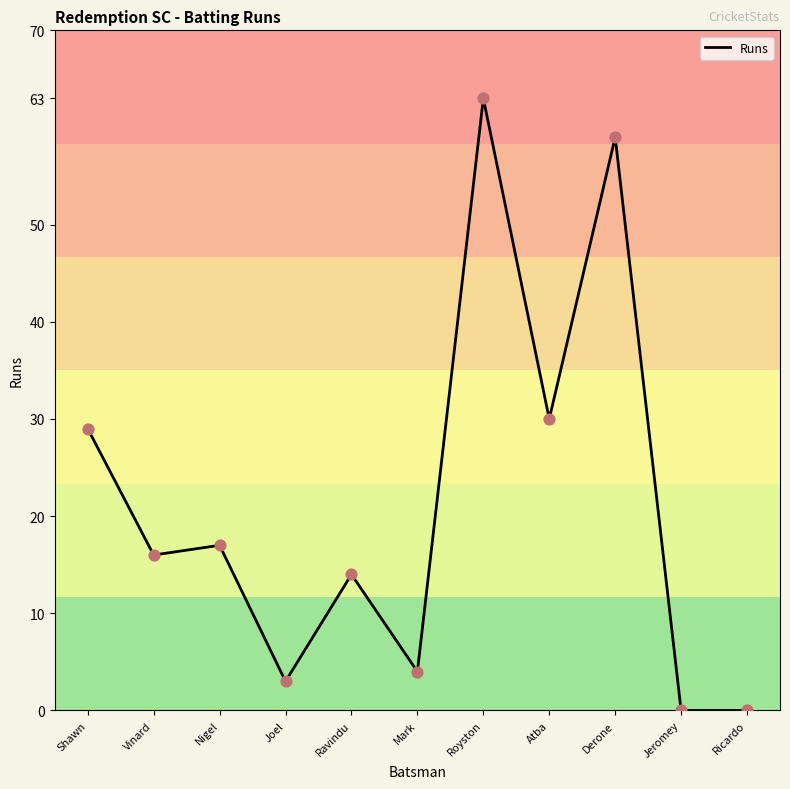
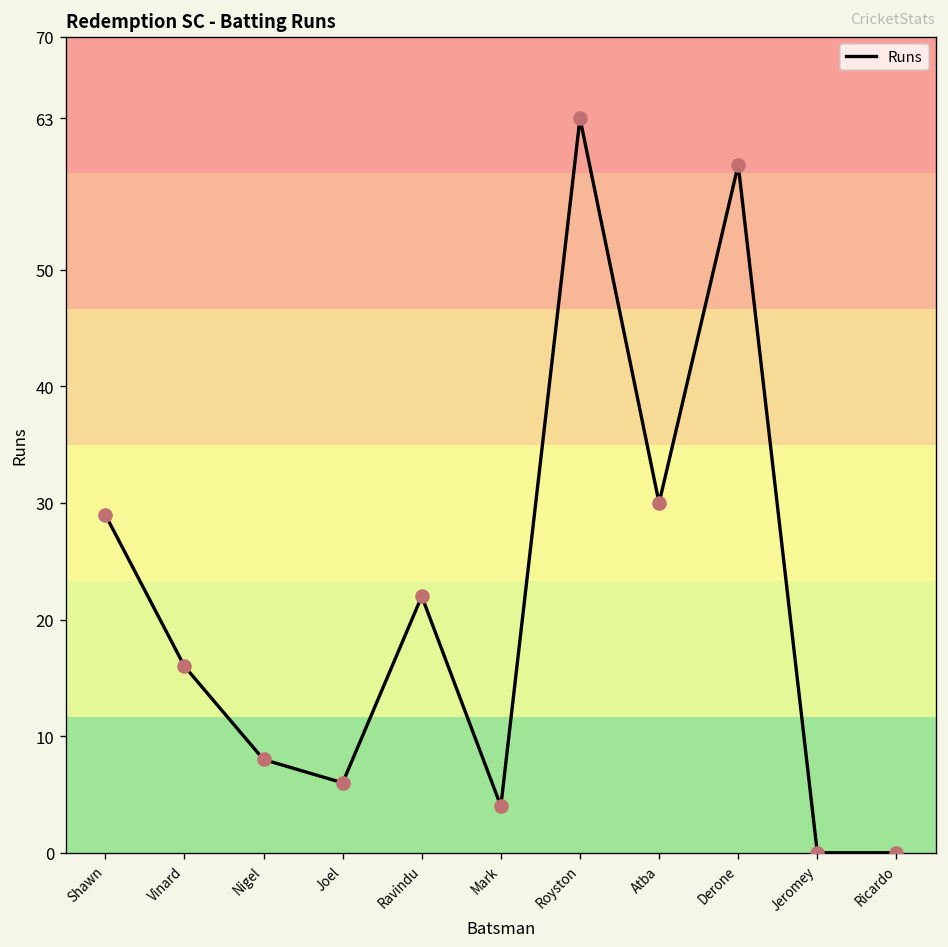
Nigel: 17 -> 8
Joel: 3 -> 6
Ravindu: 14 -> 22
